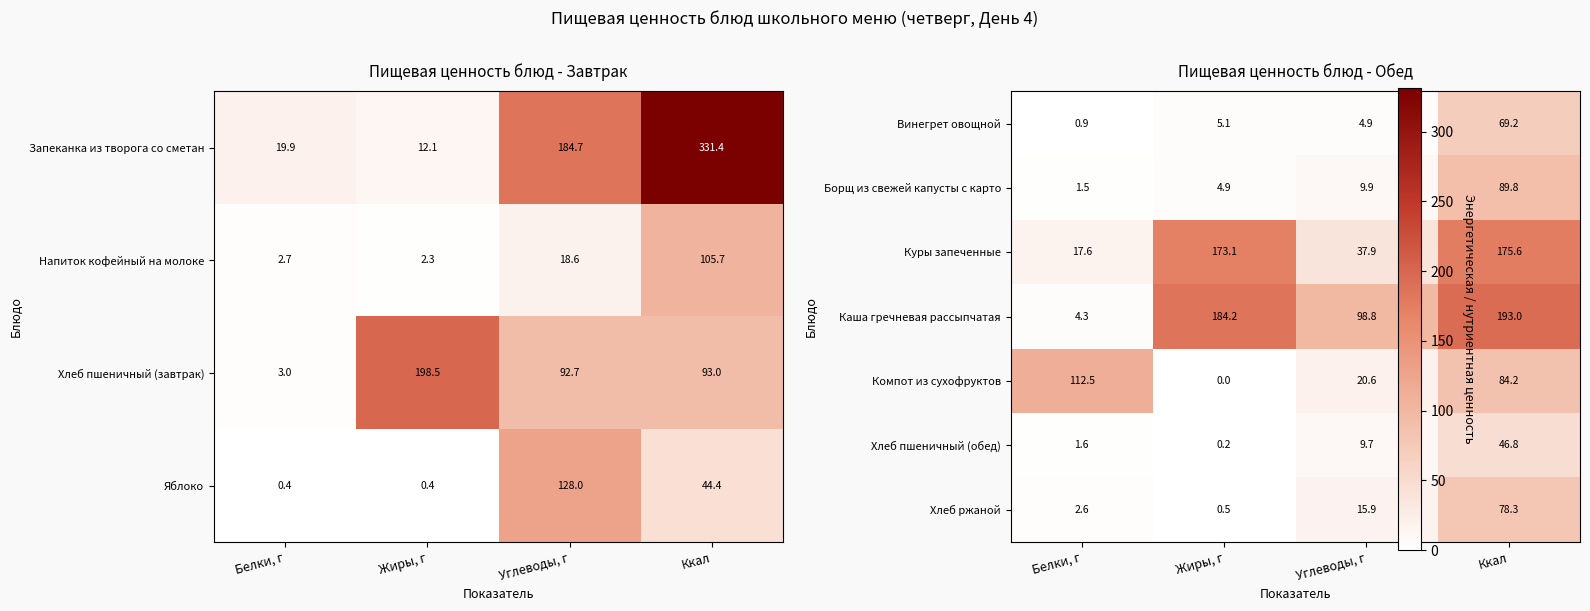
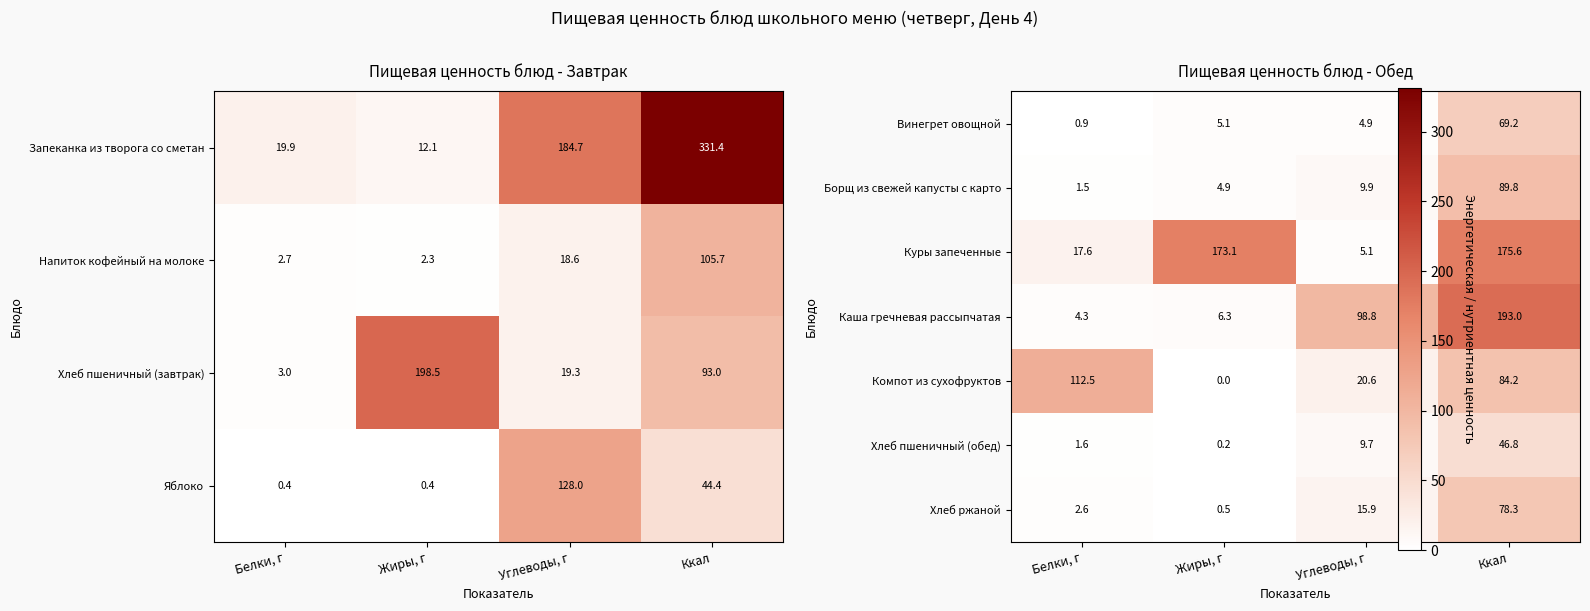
Пищевая ценность блюд - Завтрак, Хлеб пшеничный (завтрак), Углеводы, г: 92.7 -> 19.3
Пищевая ценность блюд - Обед, Куры запеченные, Углеводы, г: 37.9 -> 5.1
Пищевая ценность блюд - Обед, Каша гречневая рассыпчатая, Жиры, г: 184.2 -> 6.3
